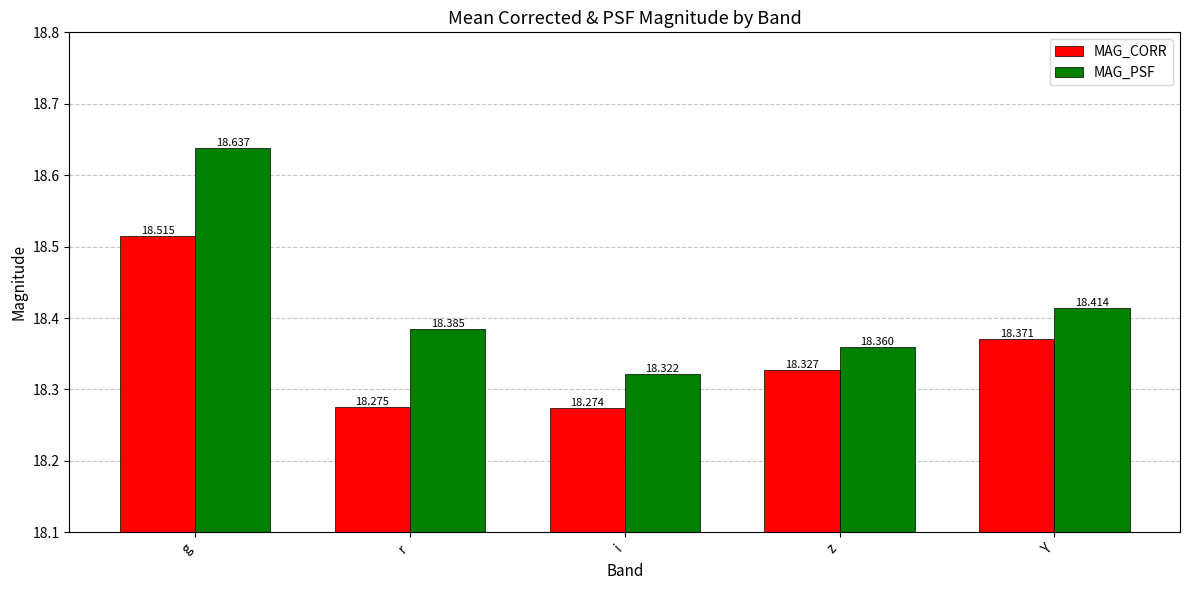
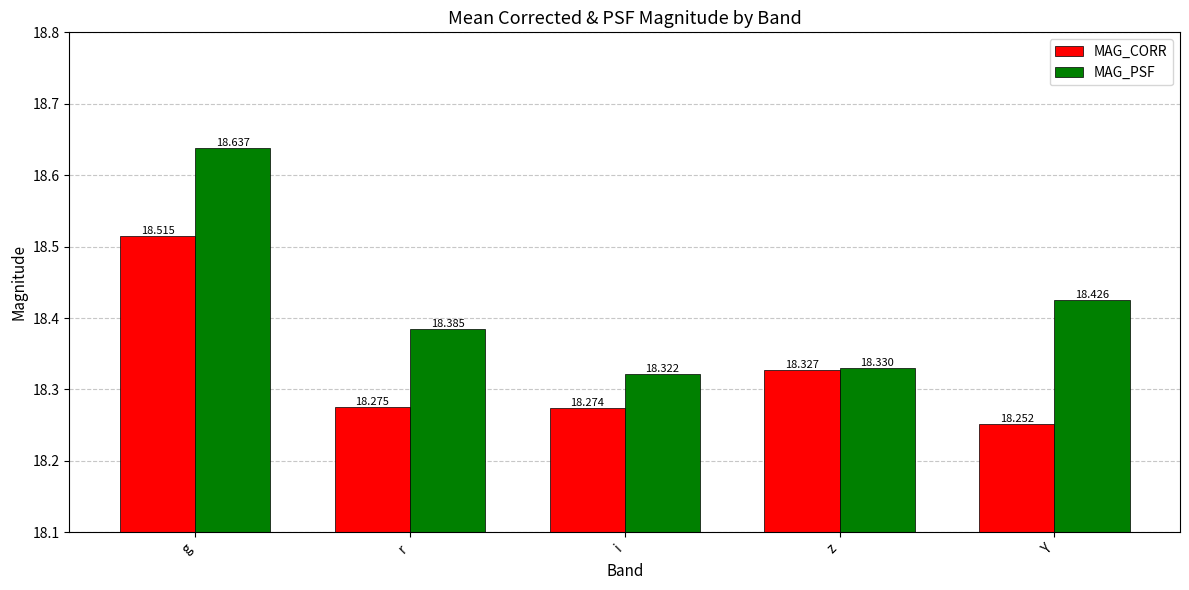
MAG_PSF, z: 18.360 -> 18.330
MAG_CORR, Y: 18.371 -> 18.252
MAG_PSF, Y: 18.414 -> 18.426
